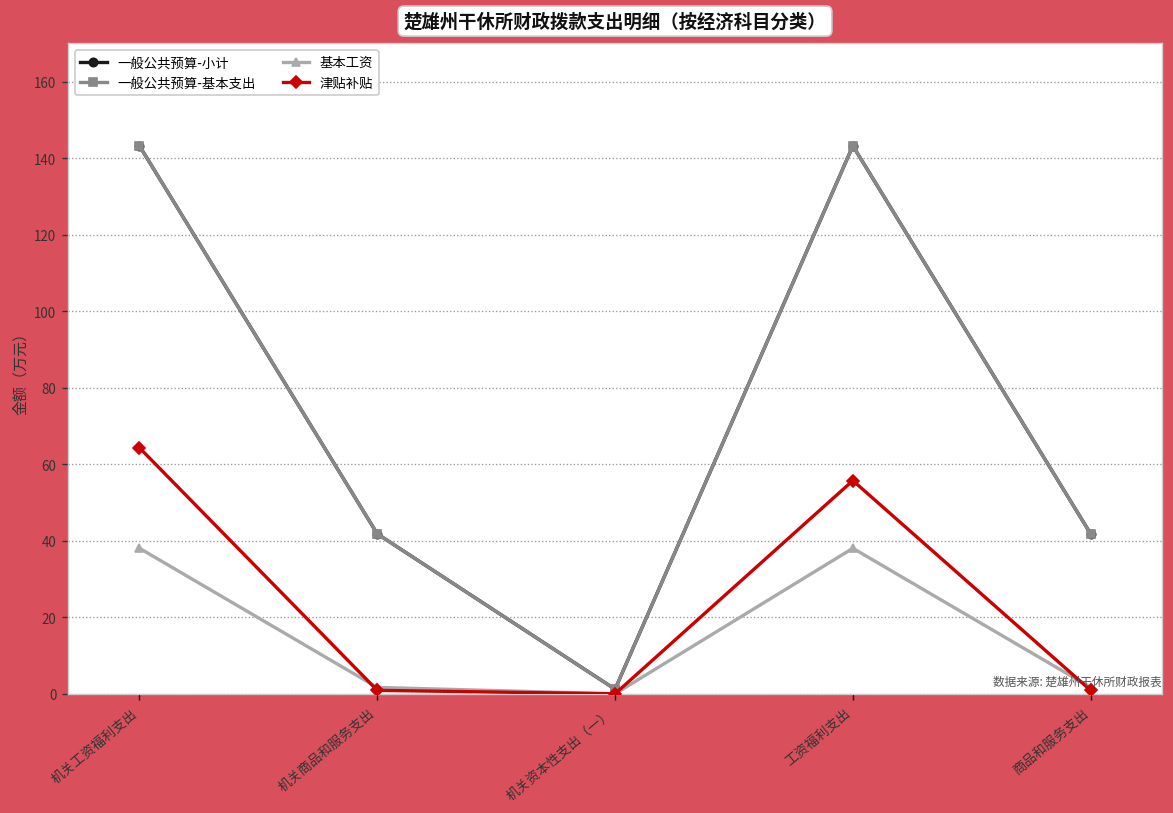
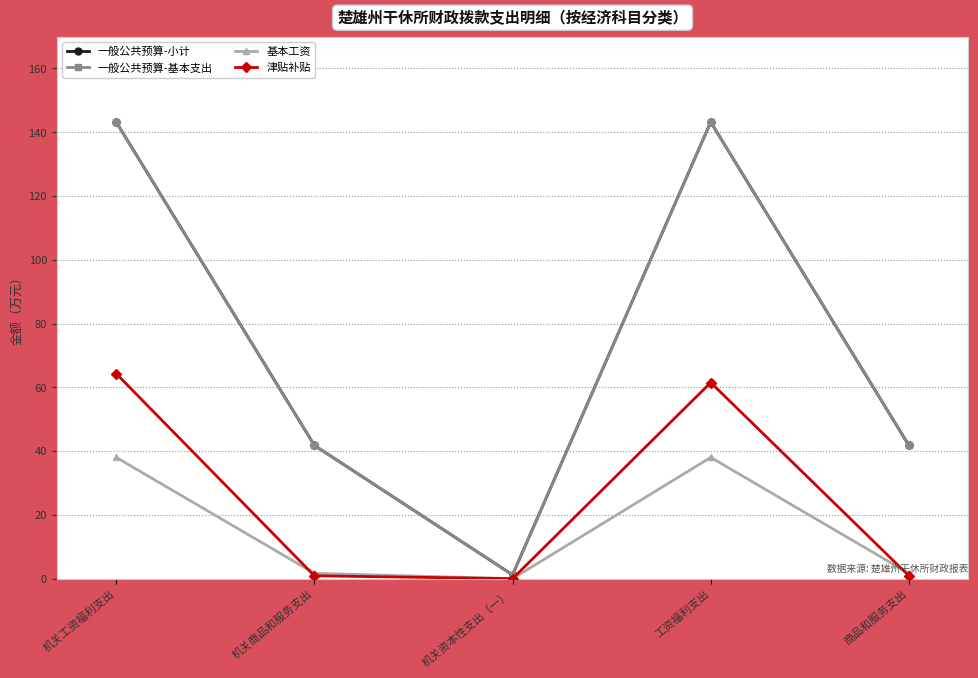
津贴补贴, 工资福利支出: 56 -> 62
